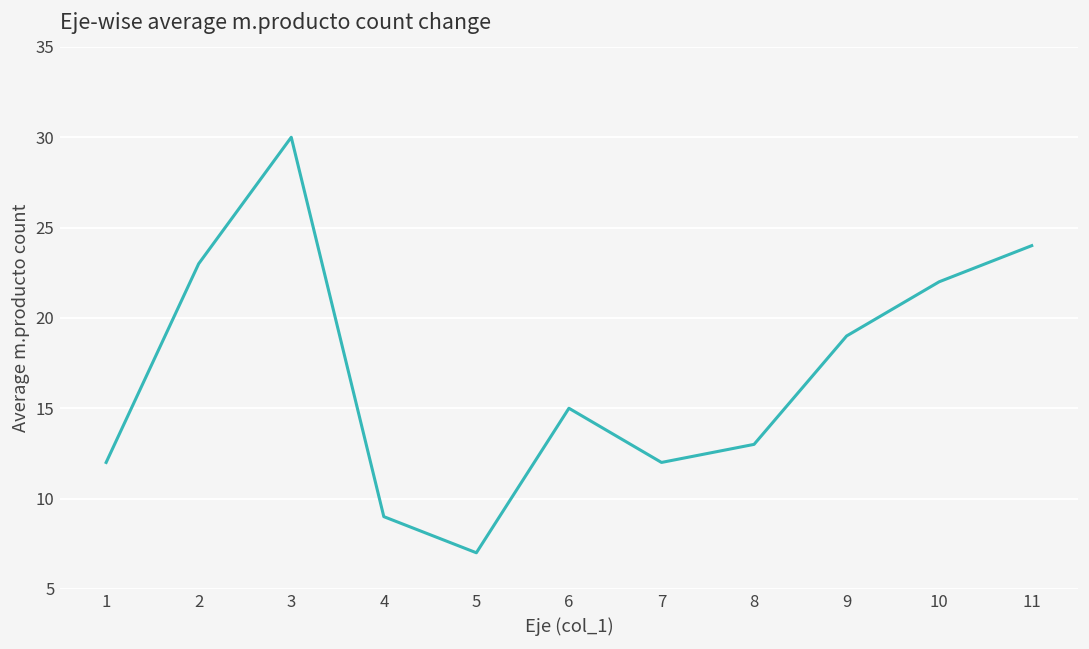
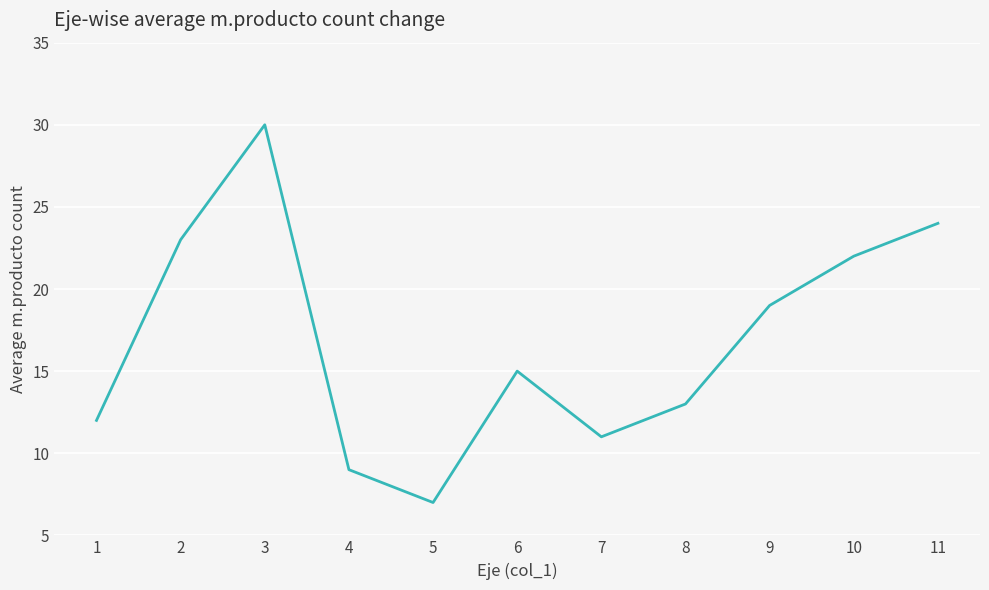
7: 12 -> 11
